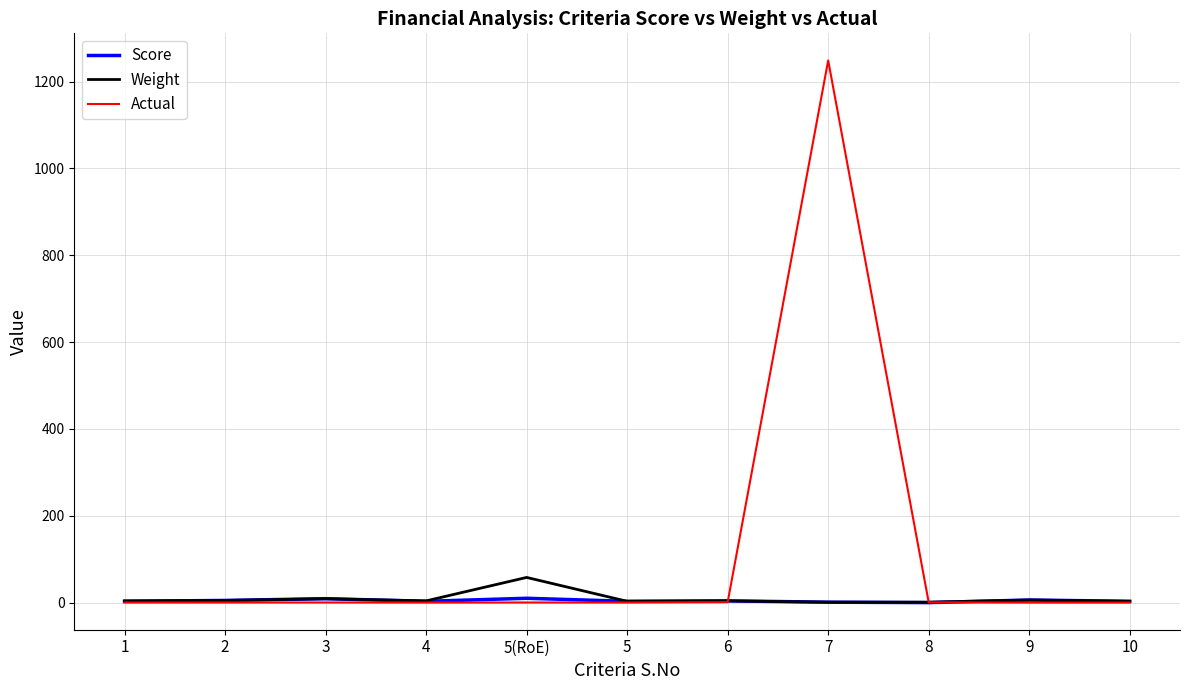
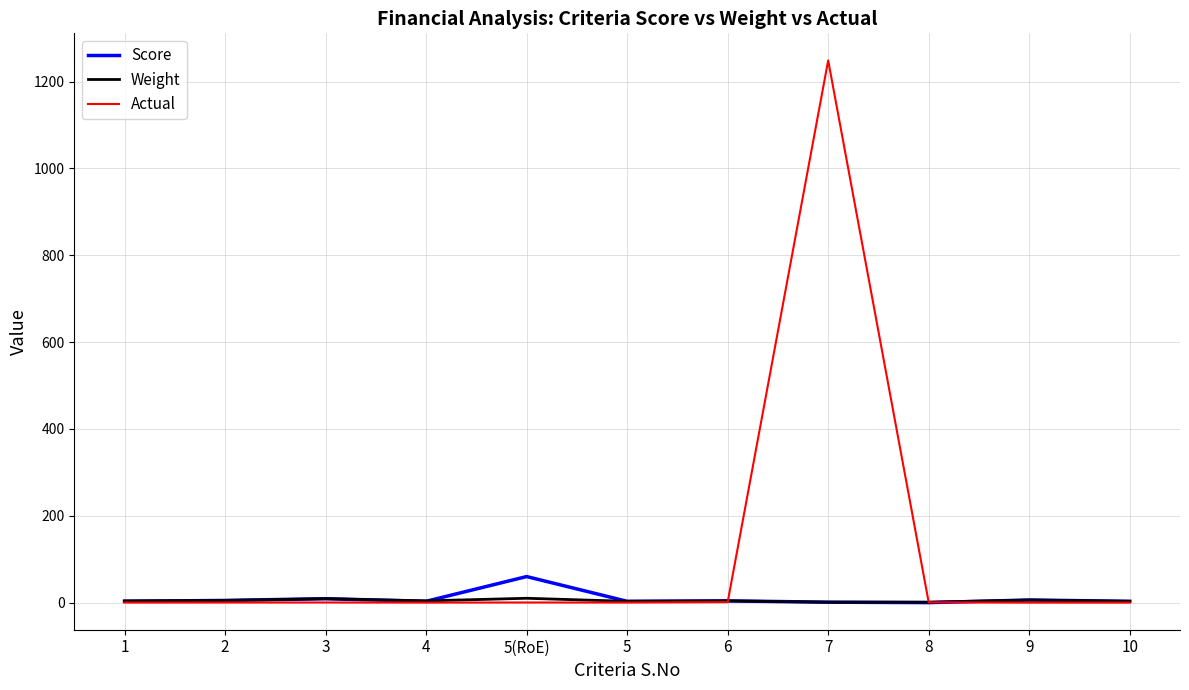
Score, 5(RoE): 10 -> 60
Weight, 5(RoE): 60 -> 10
